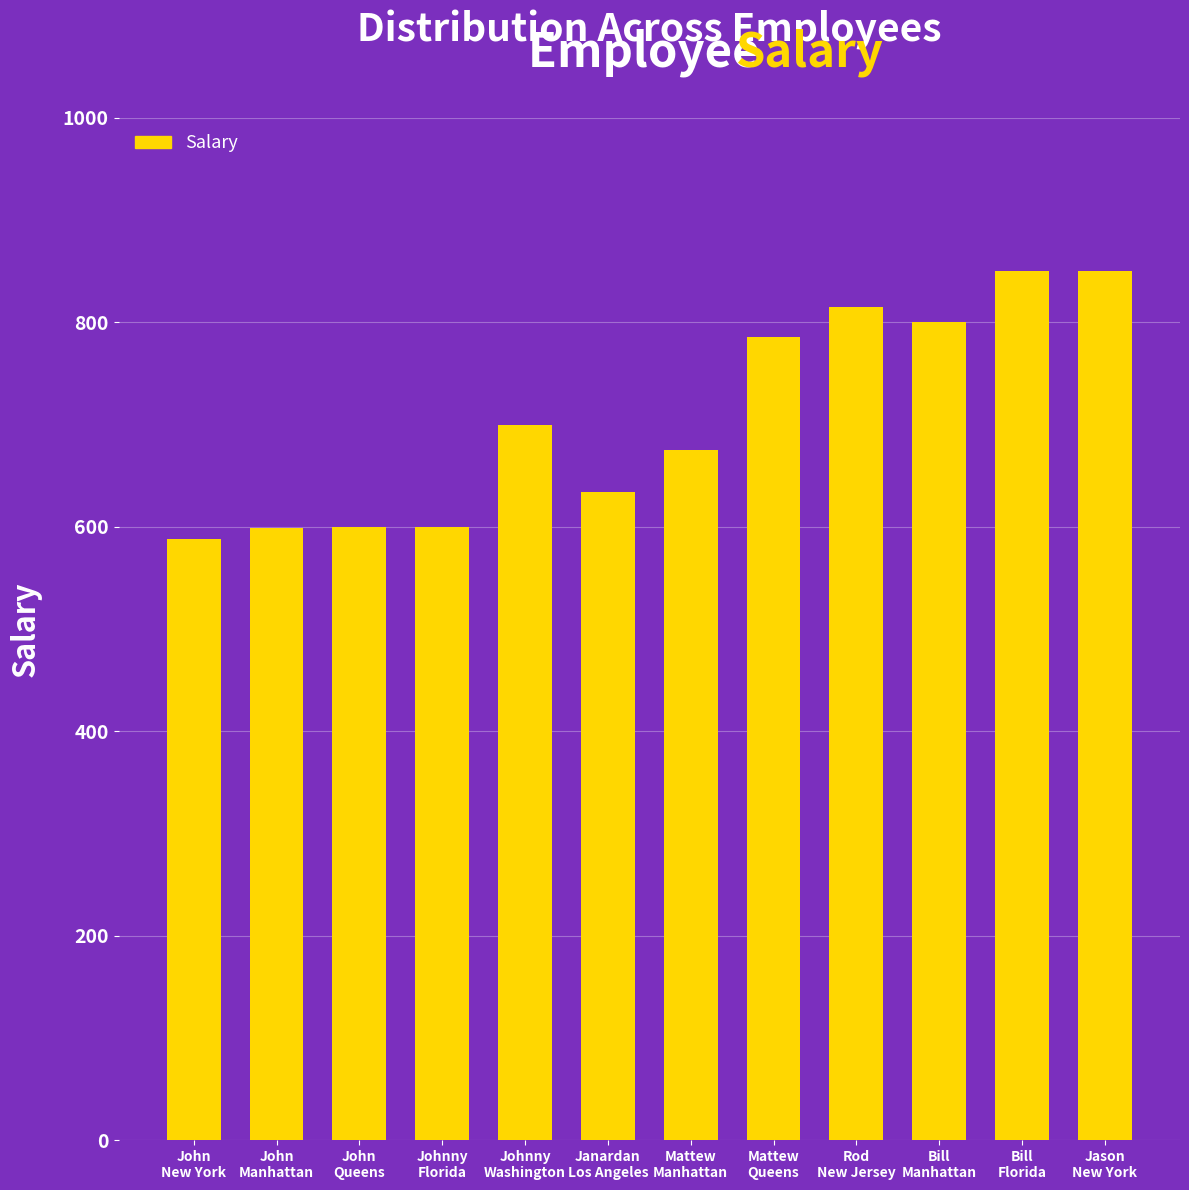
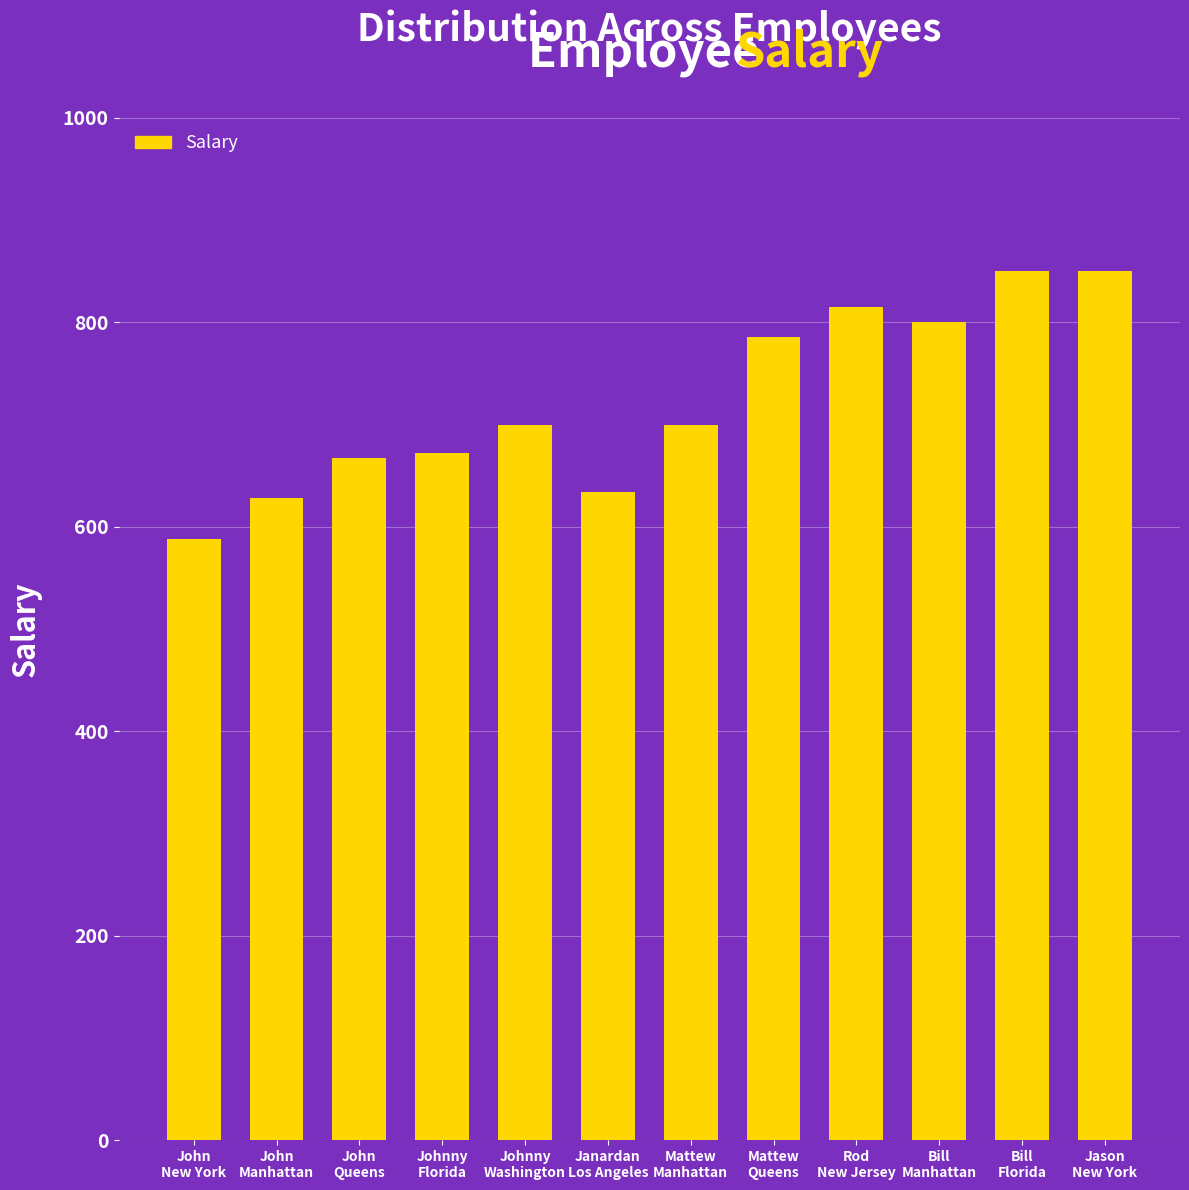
John Manhattan: 599 -> 628
John Queens: 600 -> 667
Johnny Florida: 600 -> 672
Mattew Manhattan: 675 -> 700
